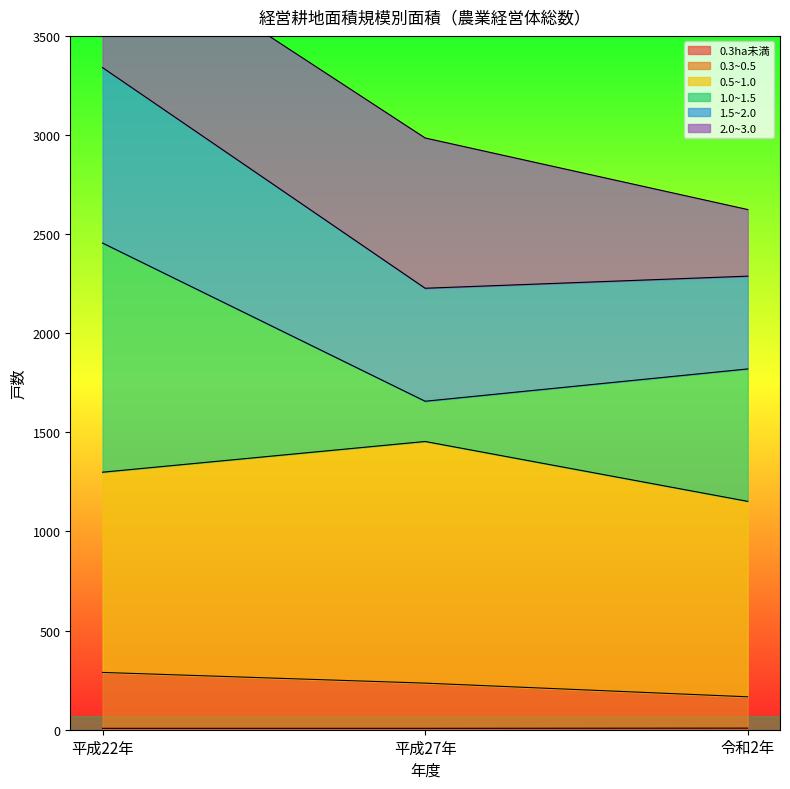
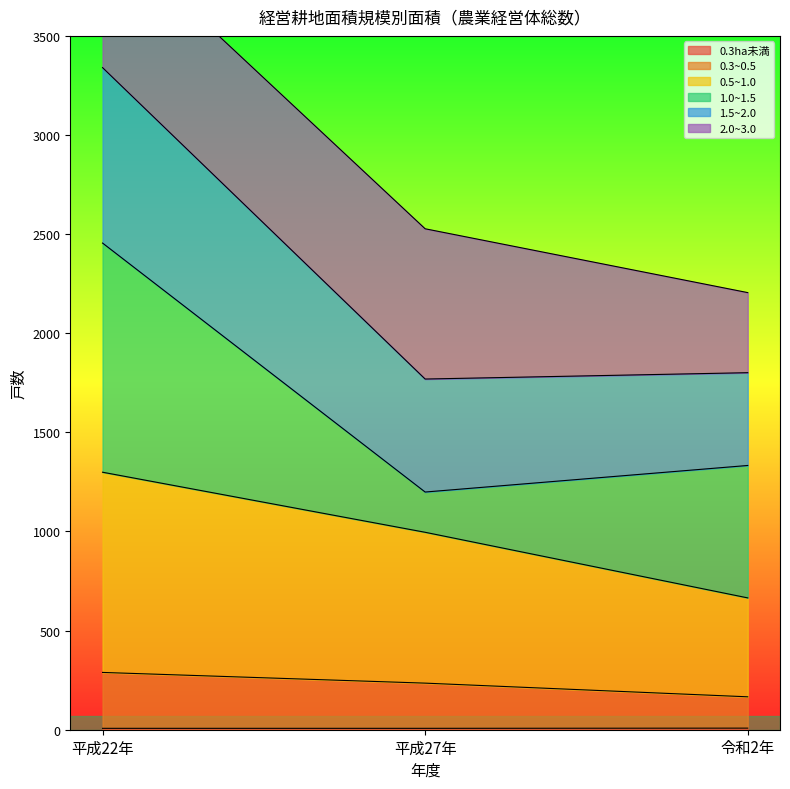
0.5~1.0, 平成27年: 1220 -> 760
0.5~1.0, 令和2年: 990 -> 500
2.0~3.0, 令和2年: 340 -> 400
